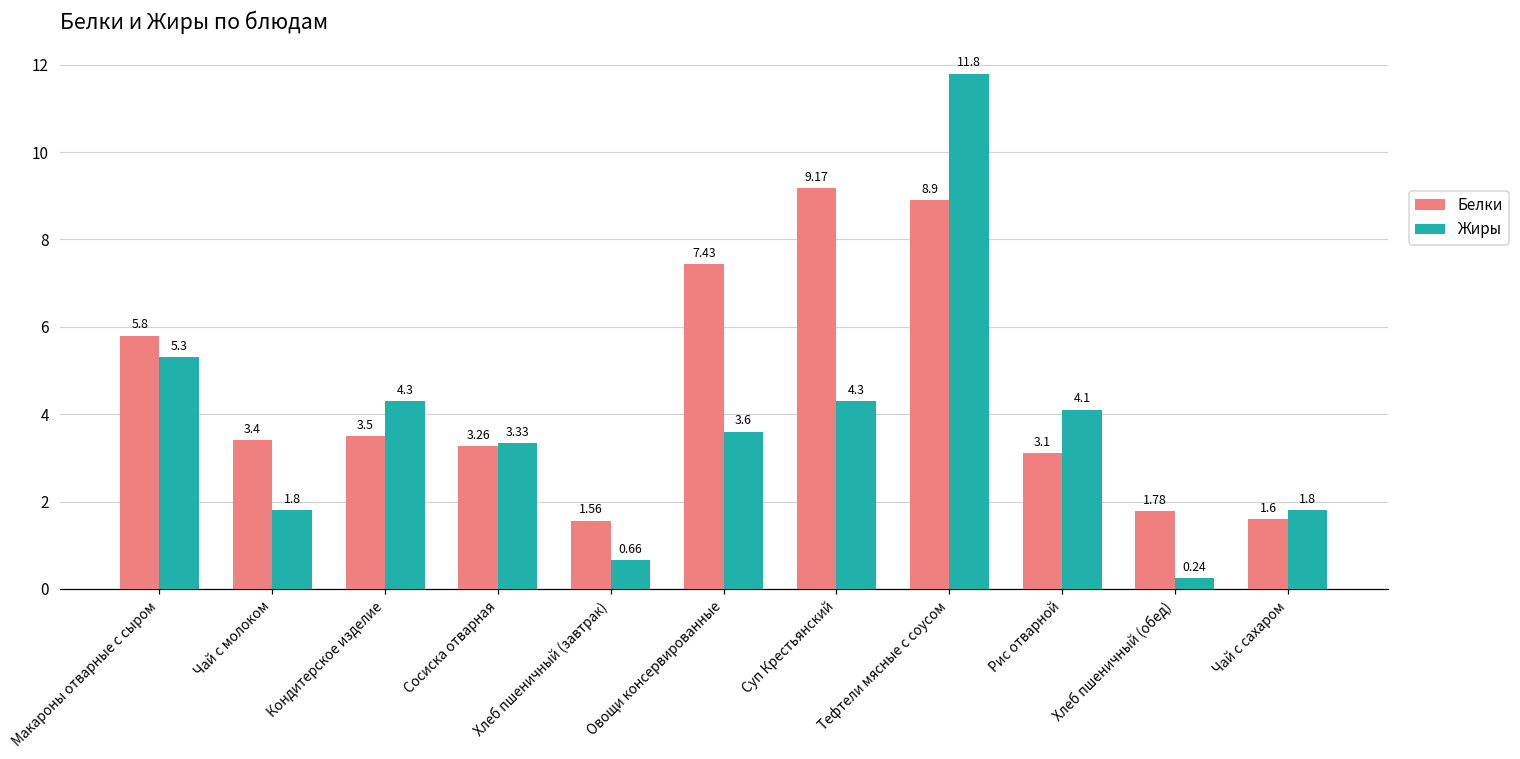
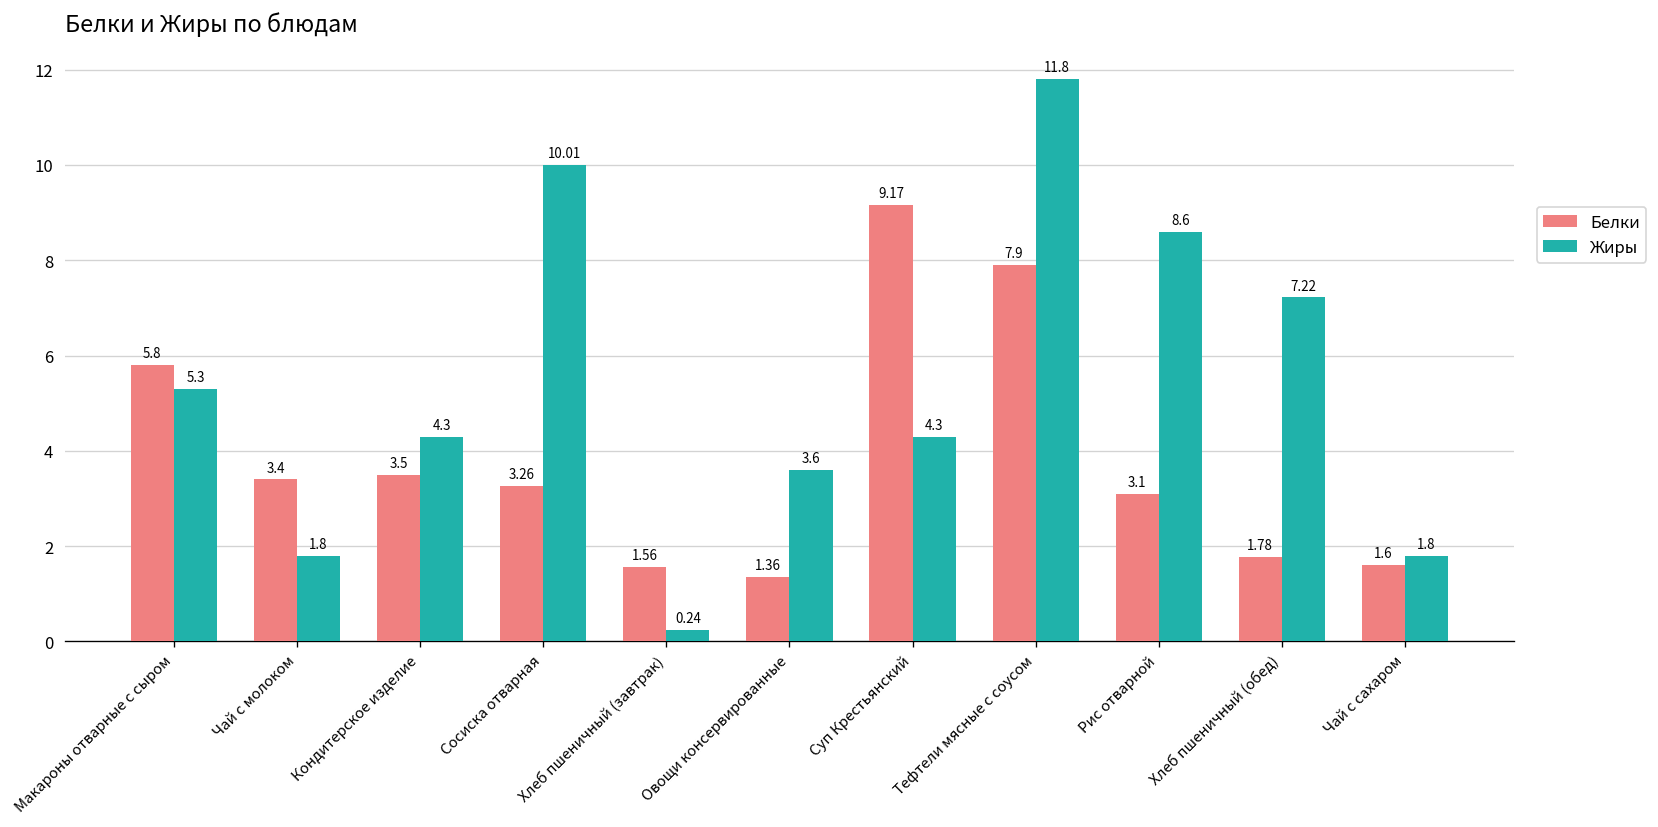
Жиры, Сосиска отварная: 3.33 -> 10.01
Жиры, Хлеб пшеничный (завтрак): 0.66 -> 0.24
Белки, Овощи консервированные: 7.43 -> 1.36
Белки, Тефтели мясные с соусом: 8.9 -> 7.9
Жиры, Рис отварной: 4.1 -> 8.6
Жиры, Хлеб пшеничный (обед): 0.24 -> 7.22
